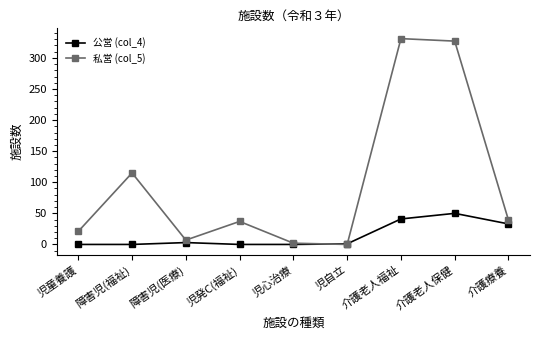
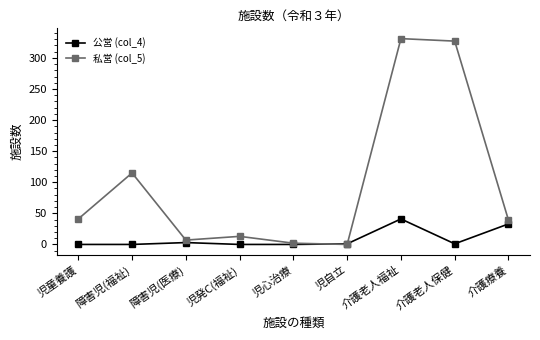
私営 (col_5), 児童養護: 20 -> 40
私営 (col_5), 児発C(福祉): 40 -> 10
公営 (col_4), 介護老人保健: 50 -> 0
